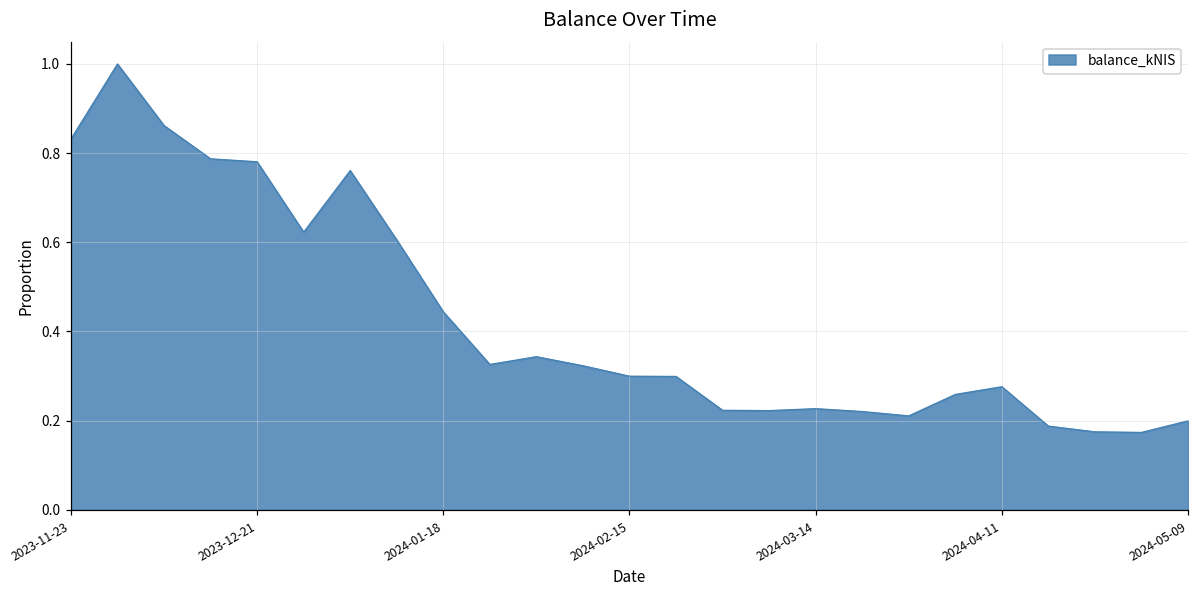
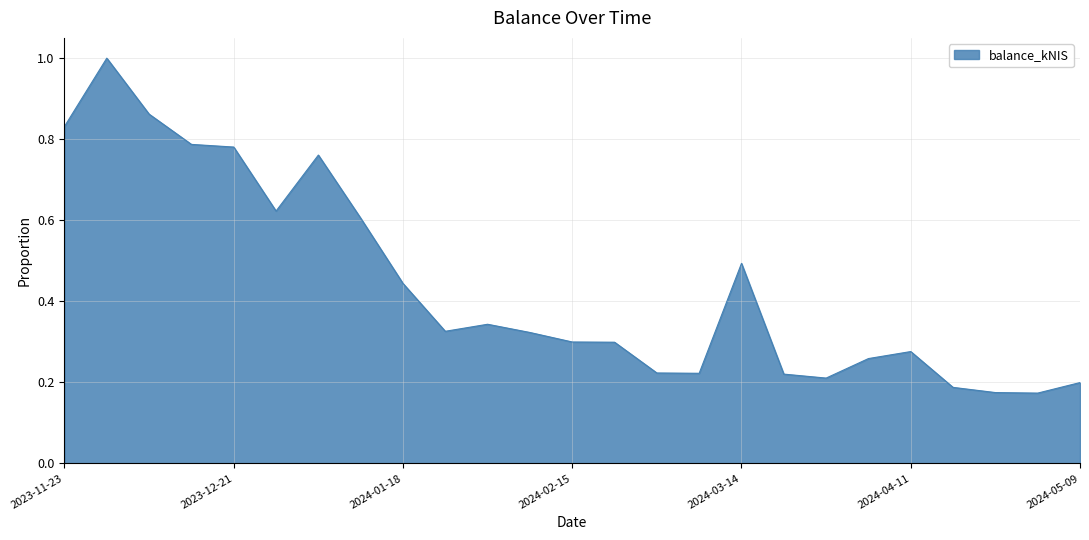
2024-03-14: 0.23 -> 0.49
